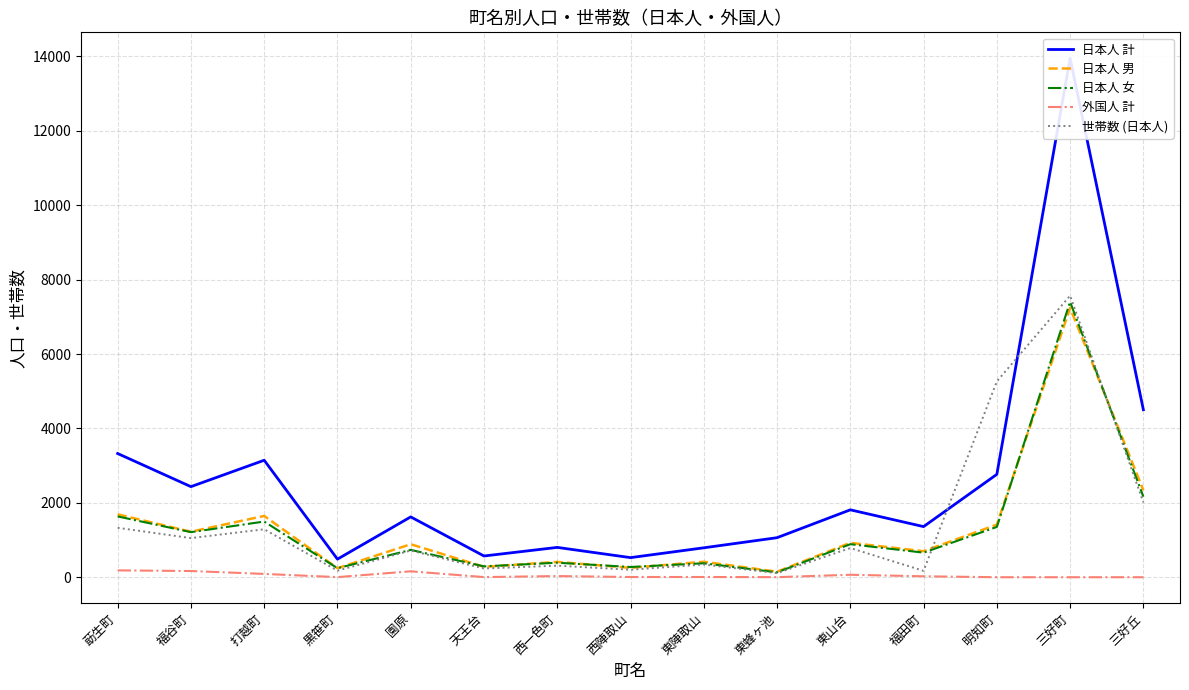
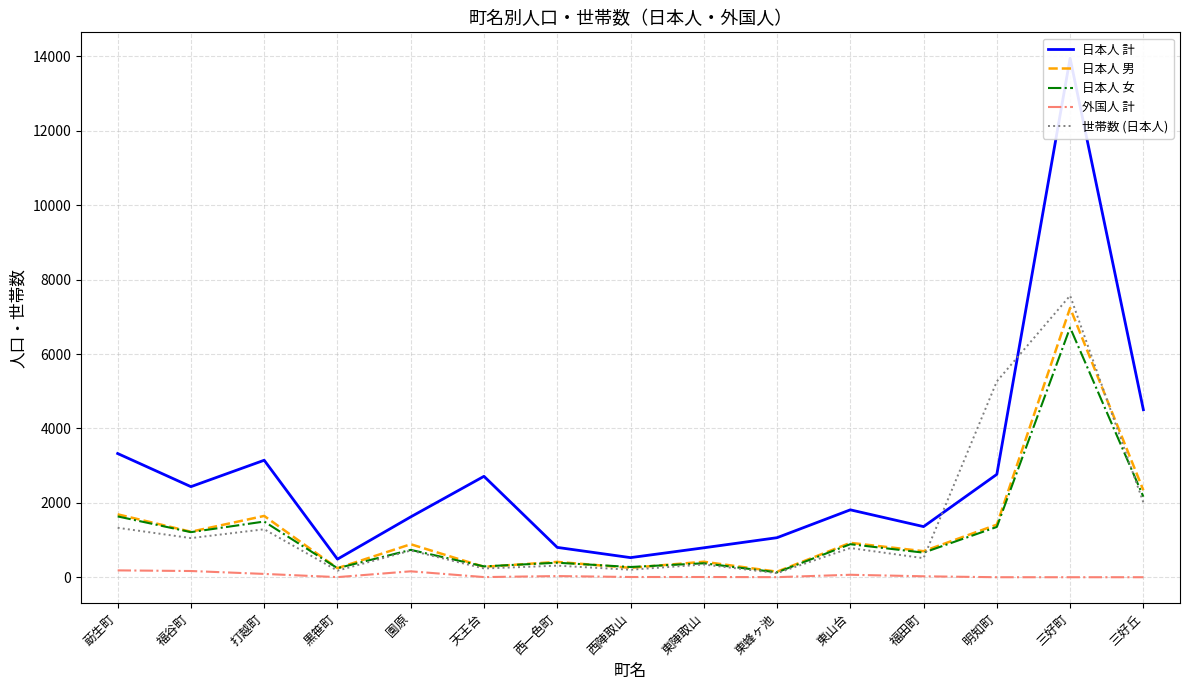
日本人 計, 天王台: 600 -> 2700
世帯数 (日本人), 福田町: 200 -> 500
日本人 女, 三好町: 7400 -> 6700
